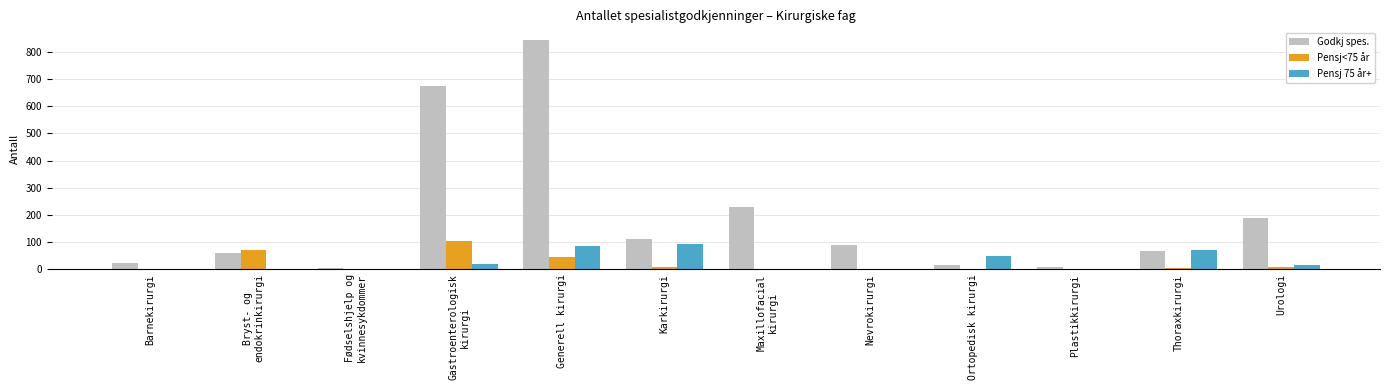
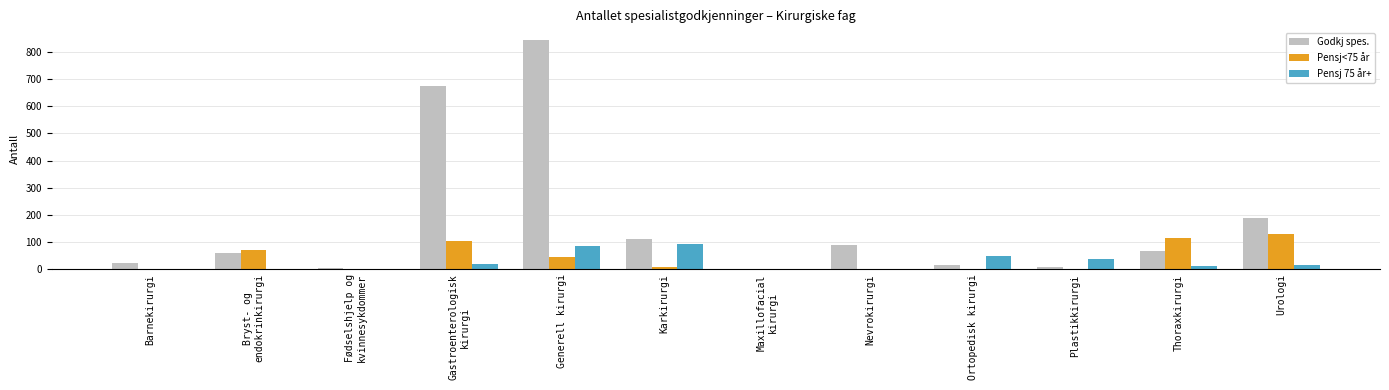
Godkj spes., Maxillofacial kirurgi: 230 -> 0
Pensj 75 år+, Plastikkirurgi: 0 -> 40
Pensj<75 år, Thoraxkirurgi: 10 -> 110
Pensj 75 år+, Thoraxkirurgi: 70 -> 10
Pensj<75 år, Urologi: 10 -> 130
